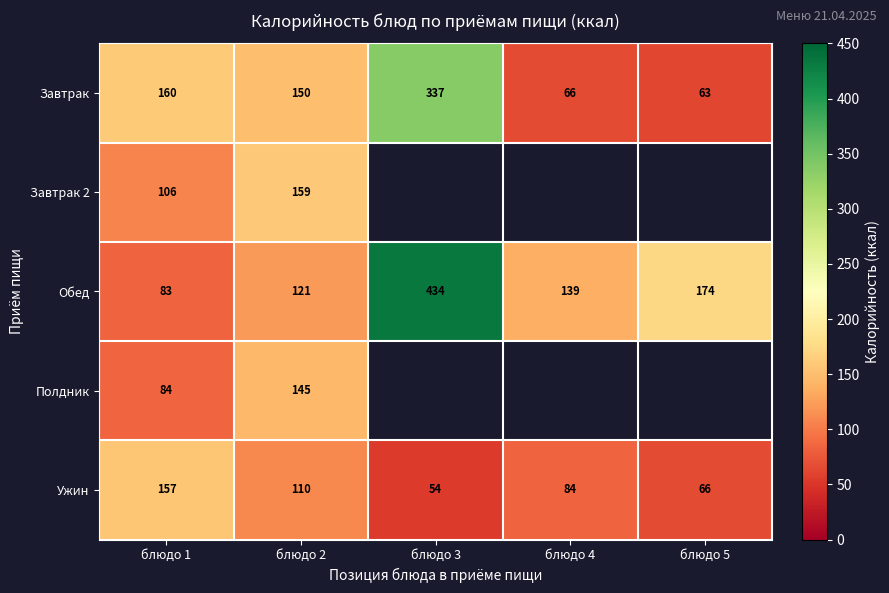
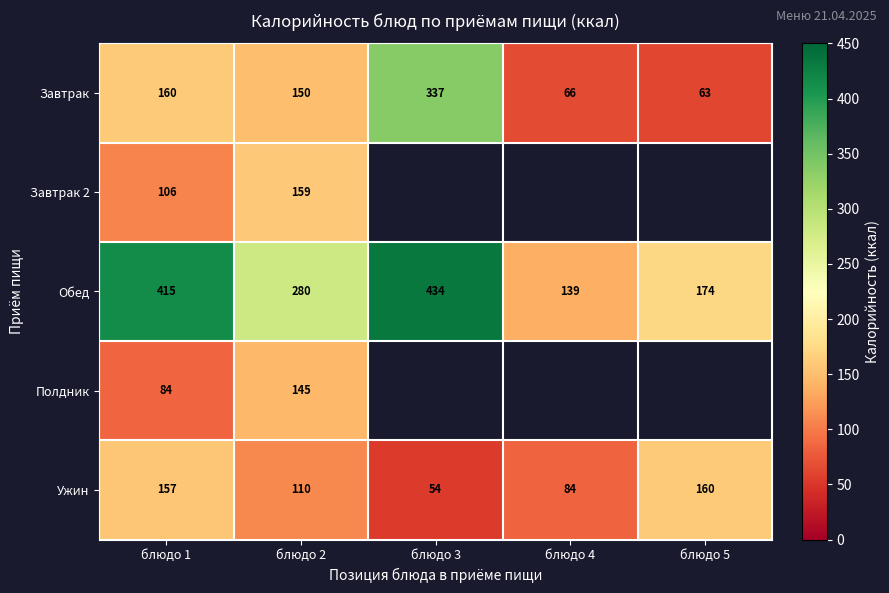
Обед, блюдо 1: 83 -> 415
Обед, блюдо 2: 121 -> 280
Ужин, блюдо 5: 66 -> 160
